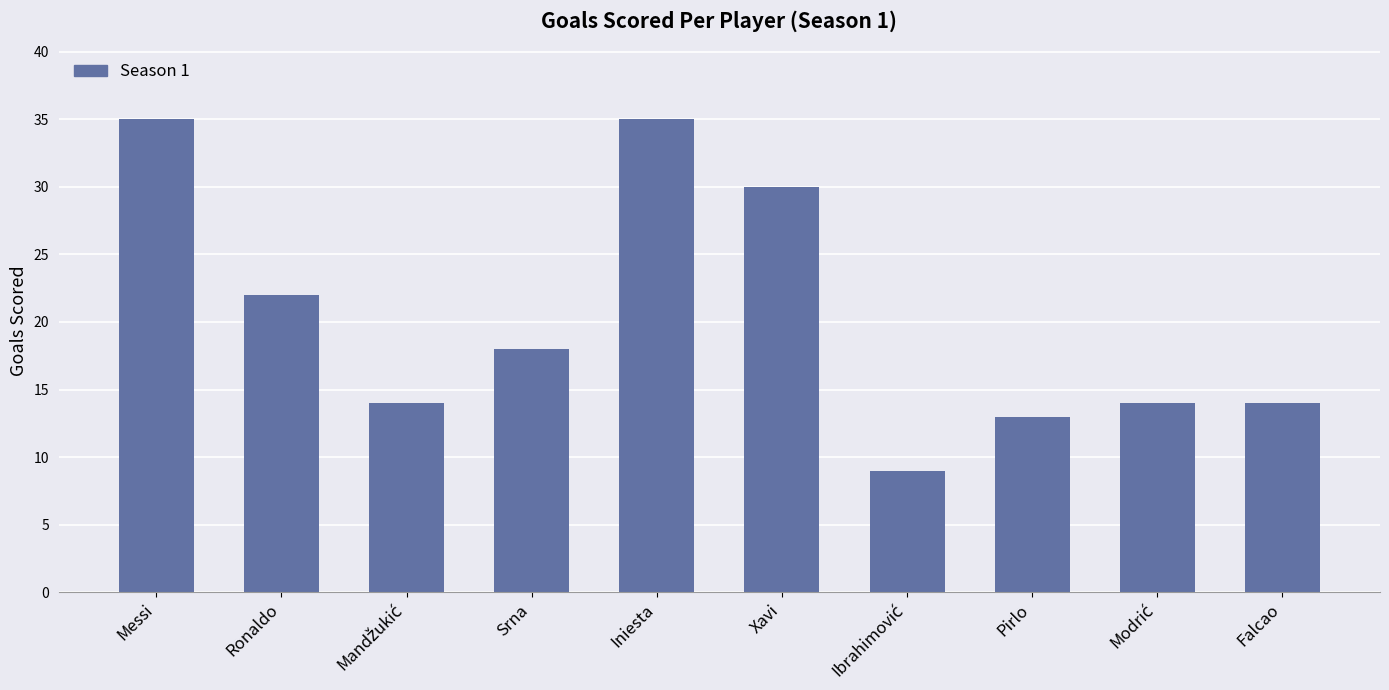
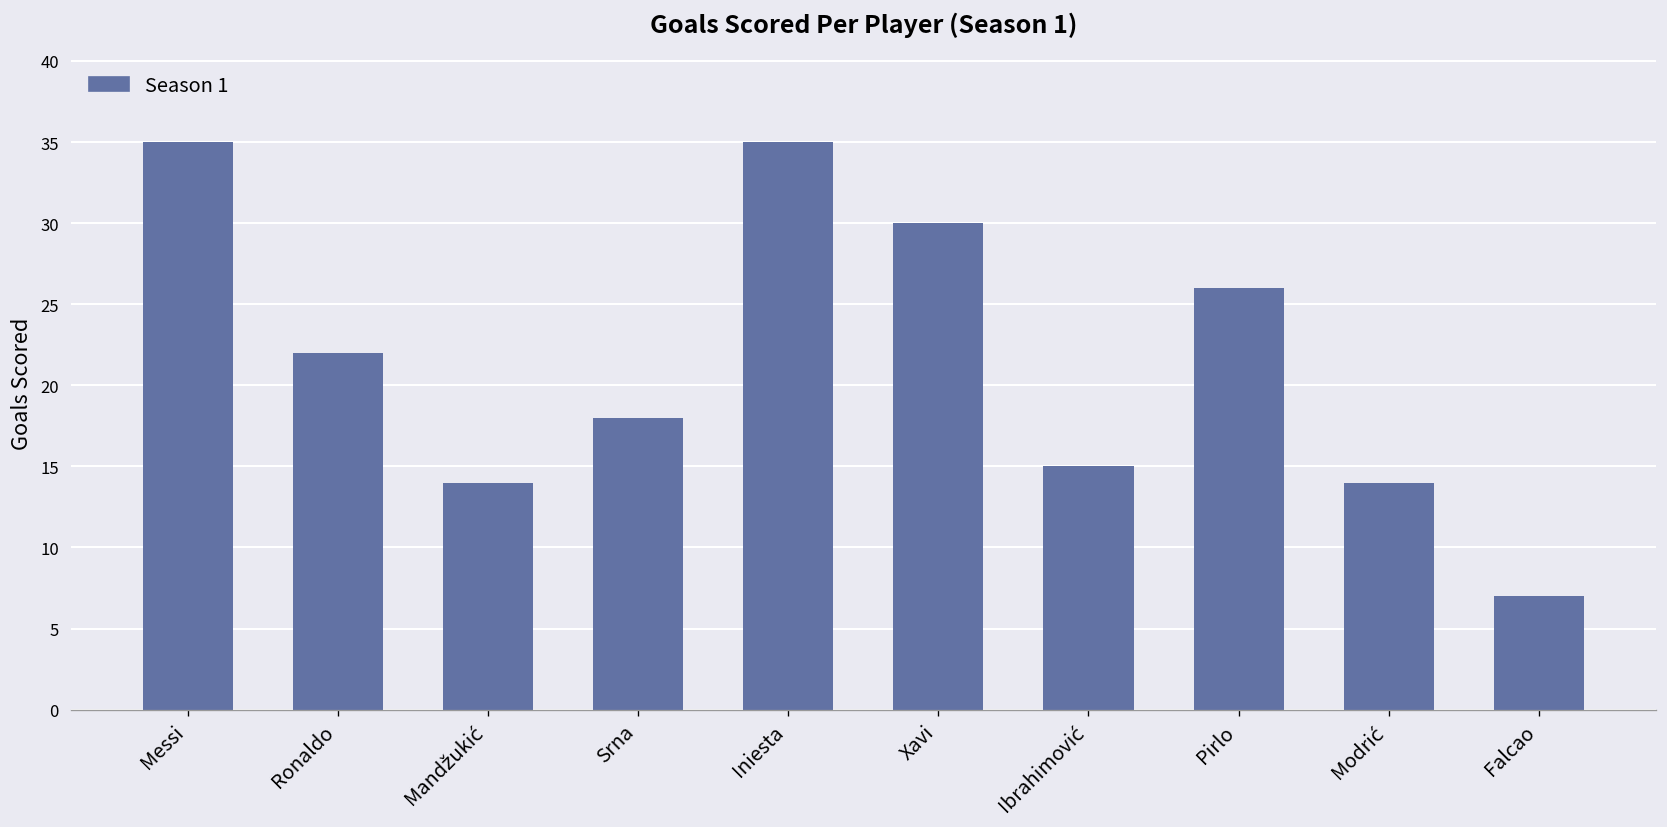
Ibrahimović: 9 -> 15
Pirlo: 13 -> 26
Falcao: 14 -> 7
